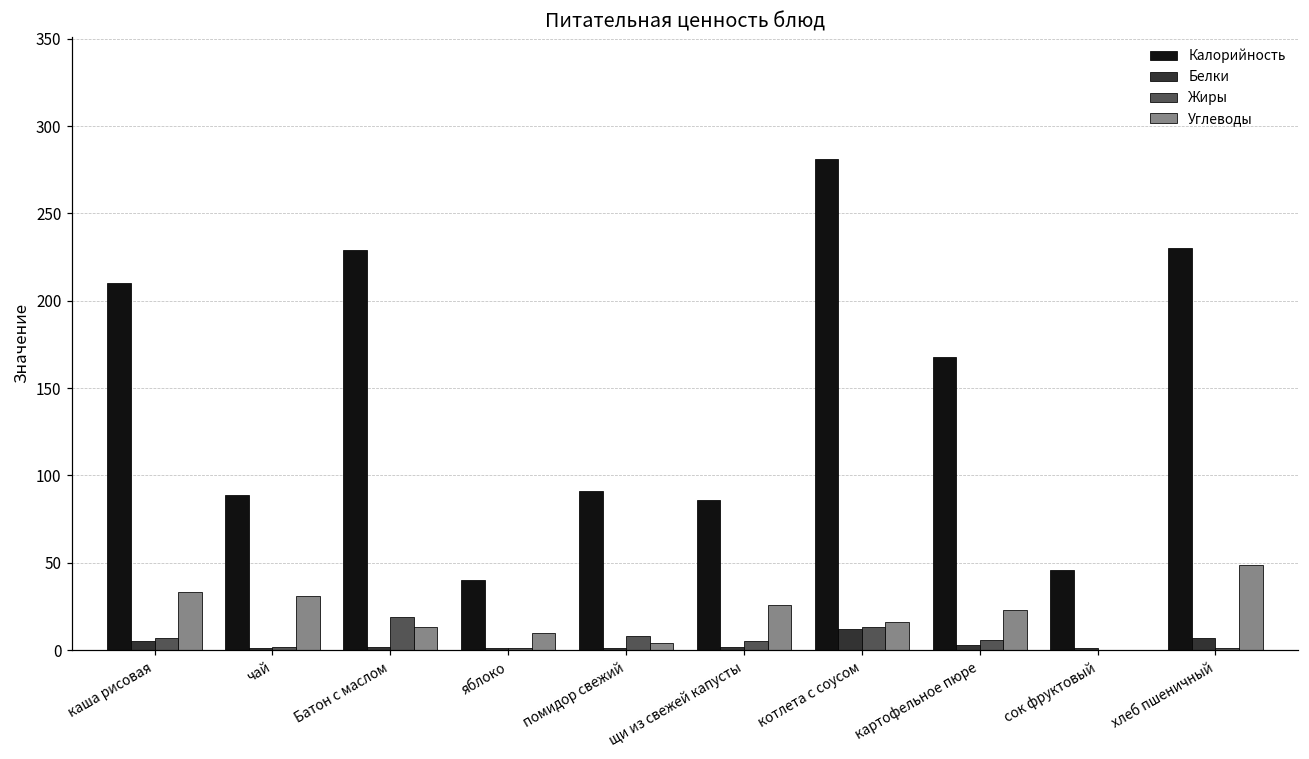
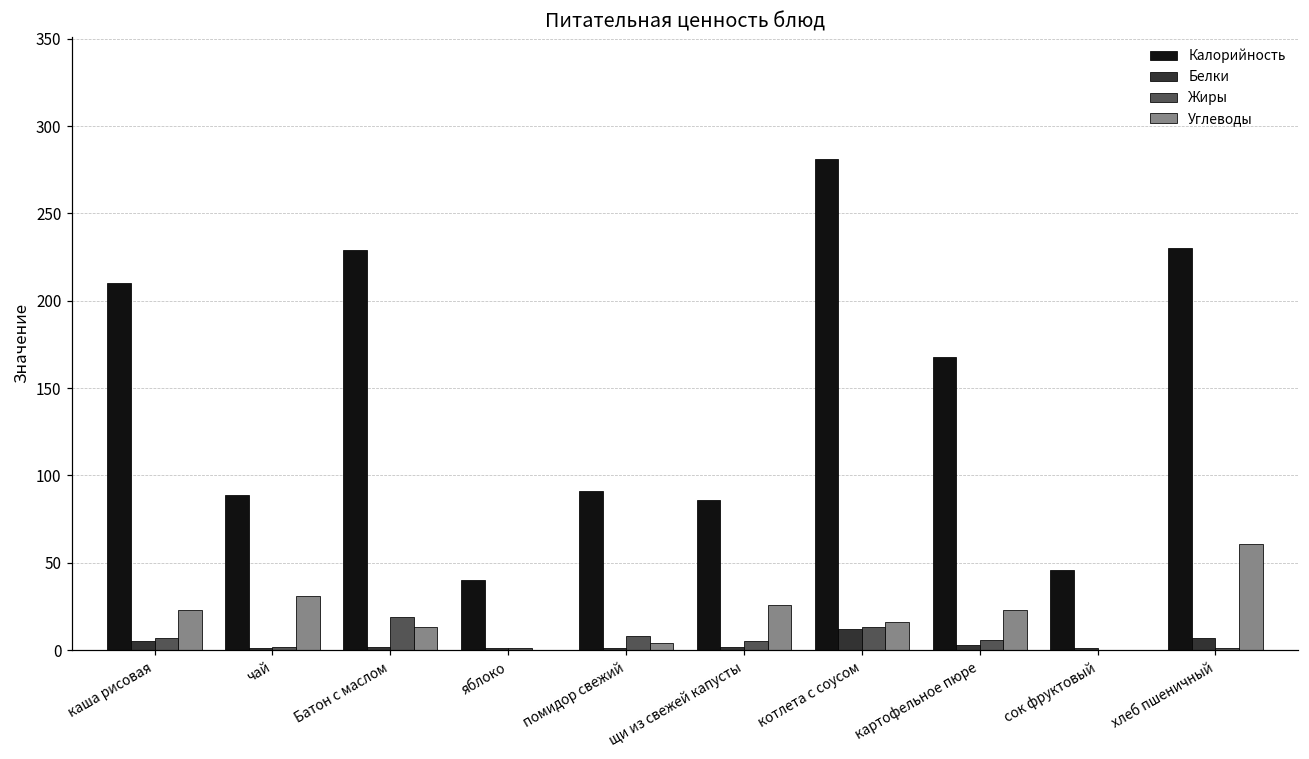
Углеводы, каша рисовая: 33 -> 23
Углеводы, яблоко: 10 -> 0
Углеводы, хлеб пшеничный: 49 -> 61
